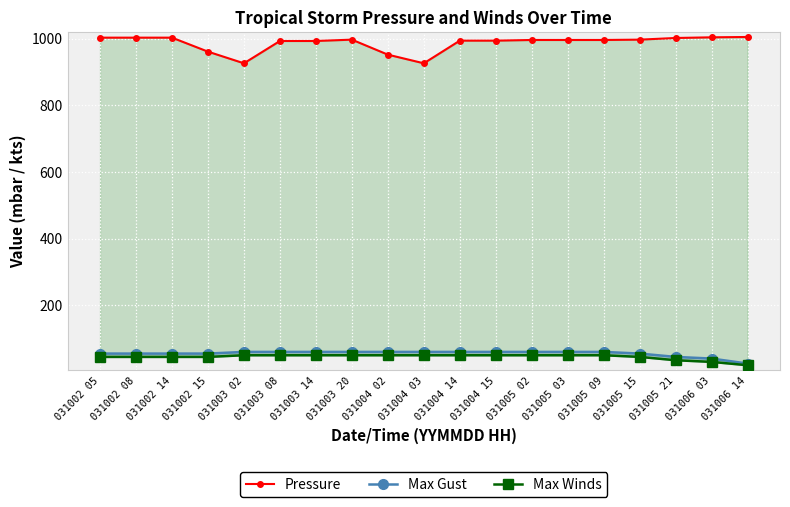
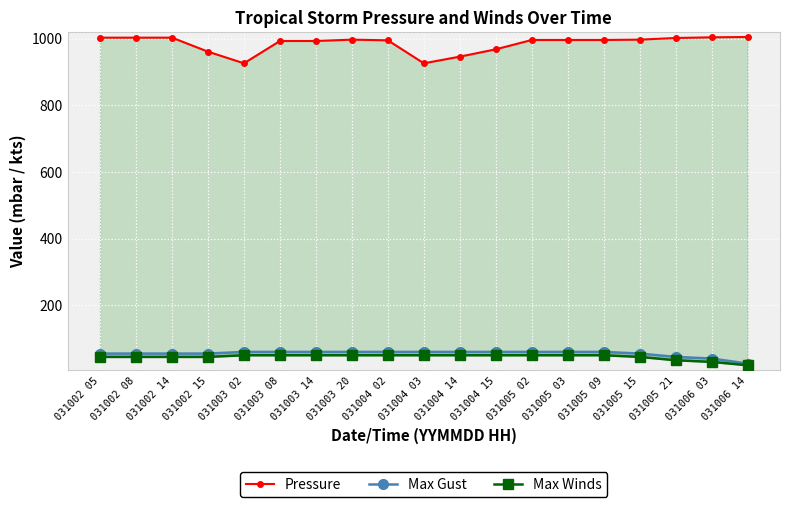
Pressure, 031004 02: 950 -> 1000
Pressure, 031004 14: 990 -> 950
Pressure, 031004 15: 990 -> 970
